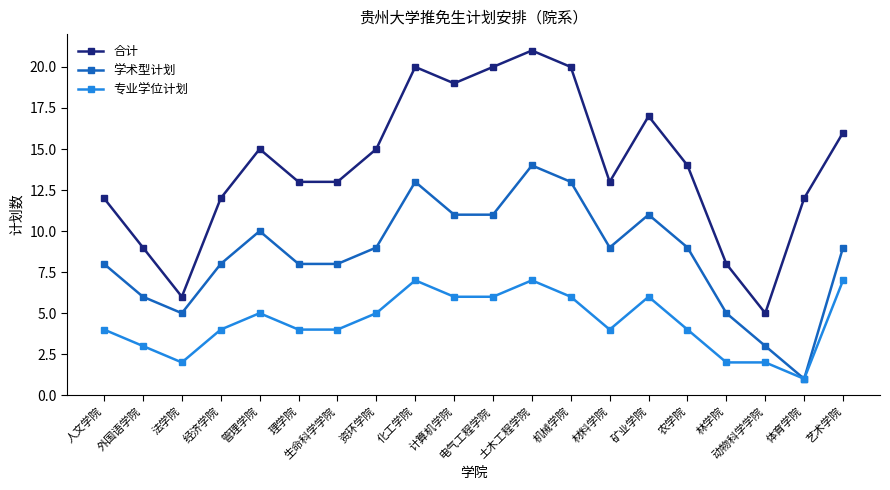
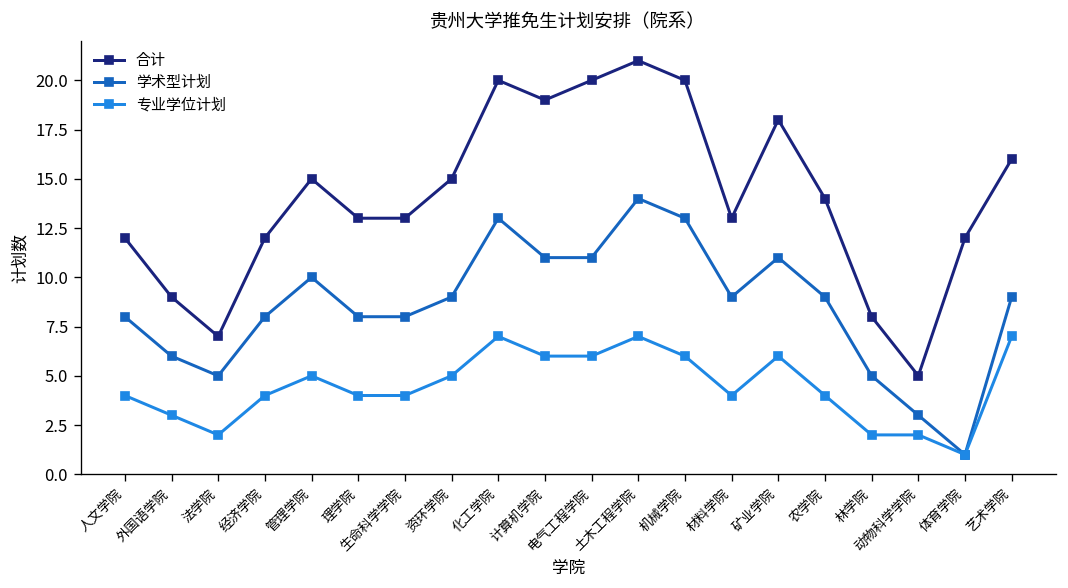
合计, 法学院: 6 -> 7
合计, 矿业学院: 17 -> 18
